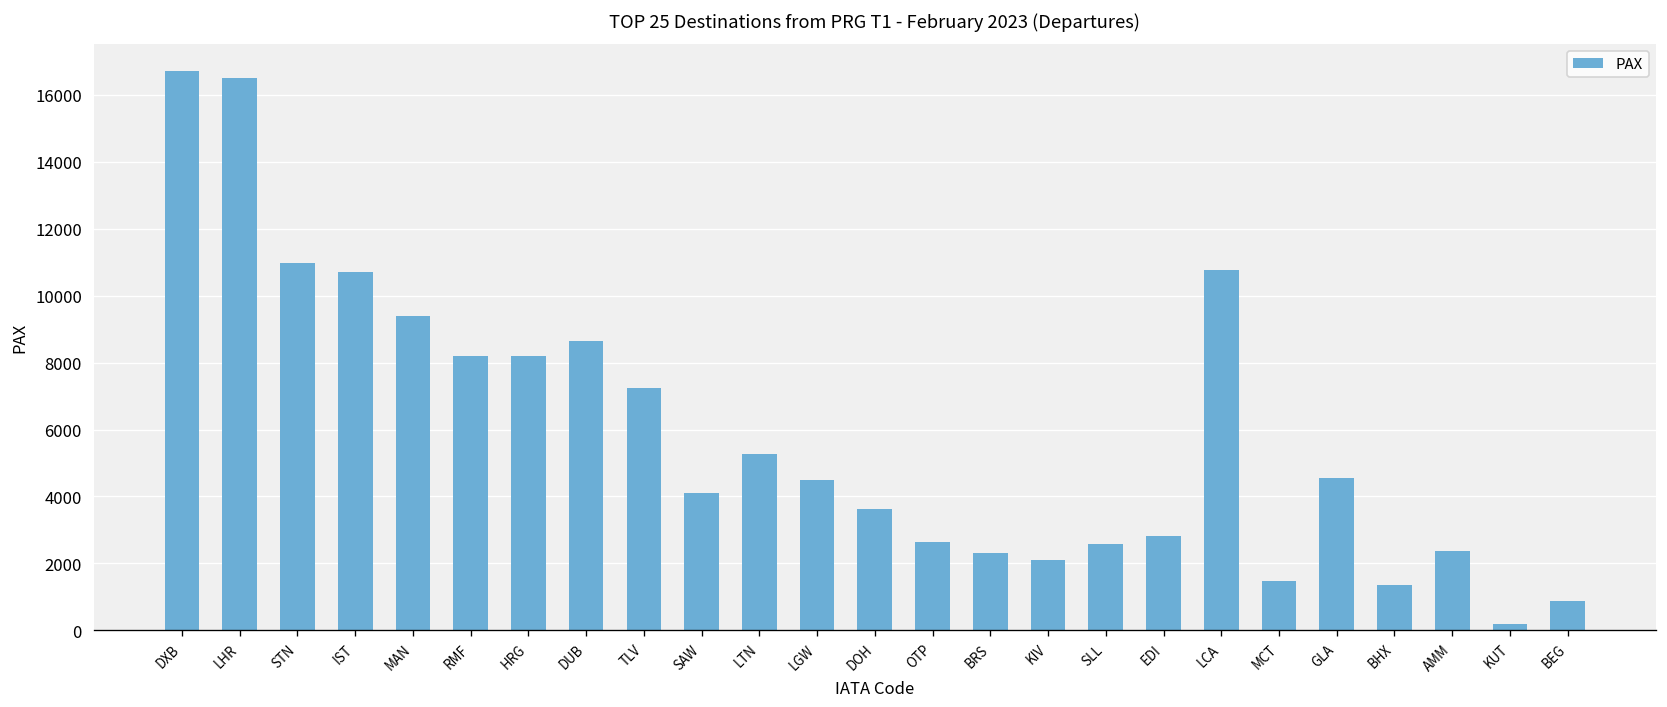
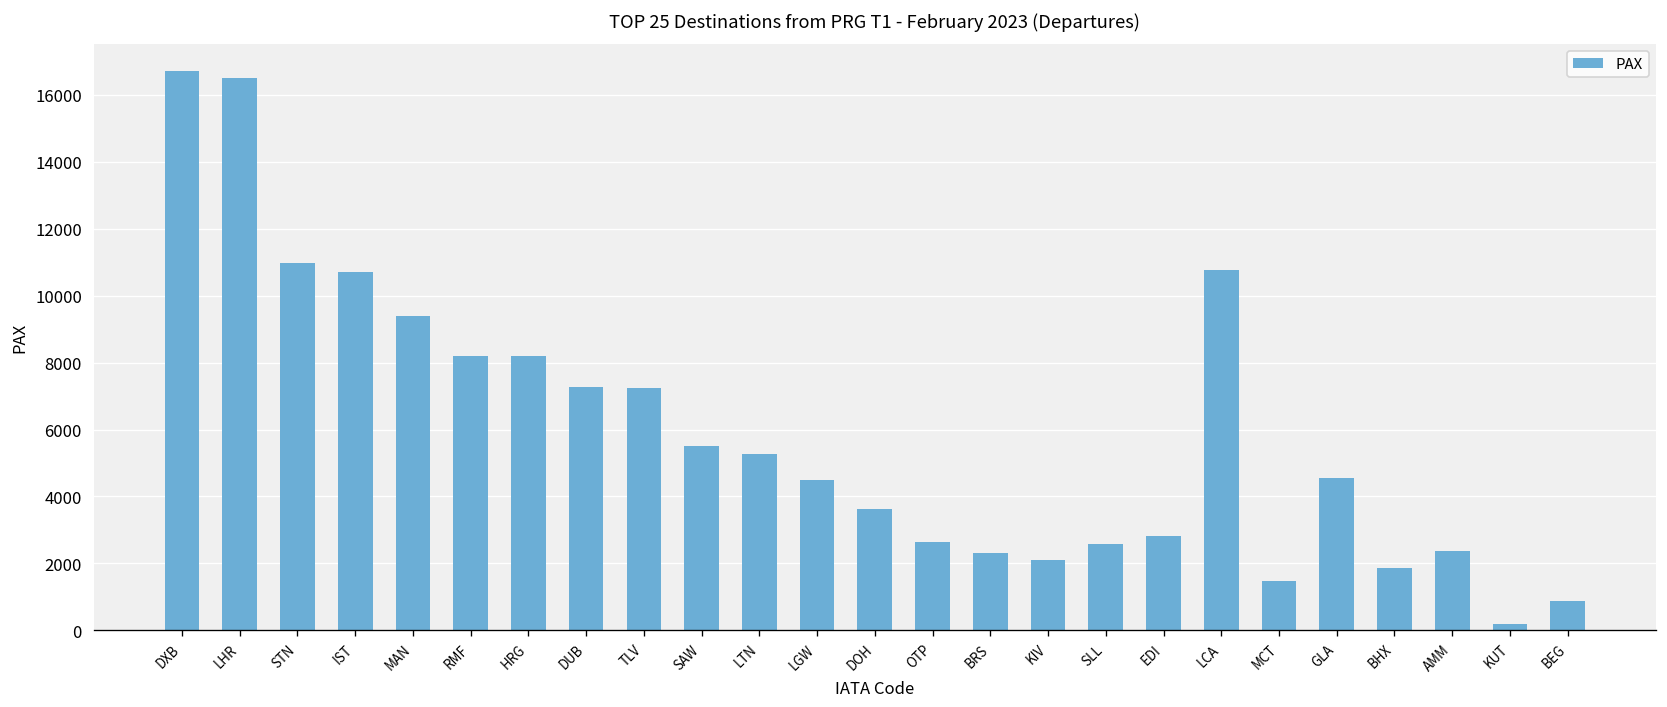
DUB: 8700 -> 7300
SAW: 4100 -> 5500
BHX: 1400 -> 1900
